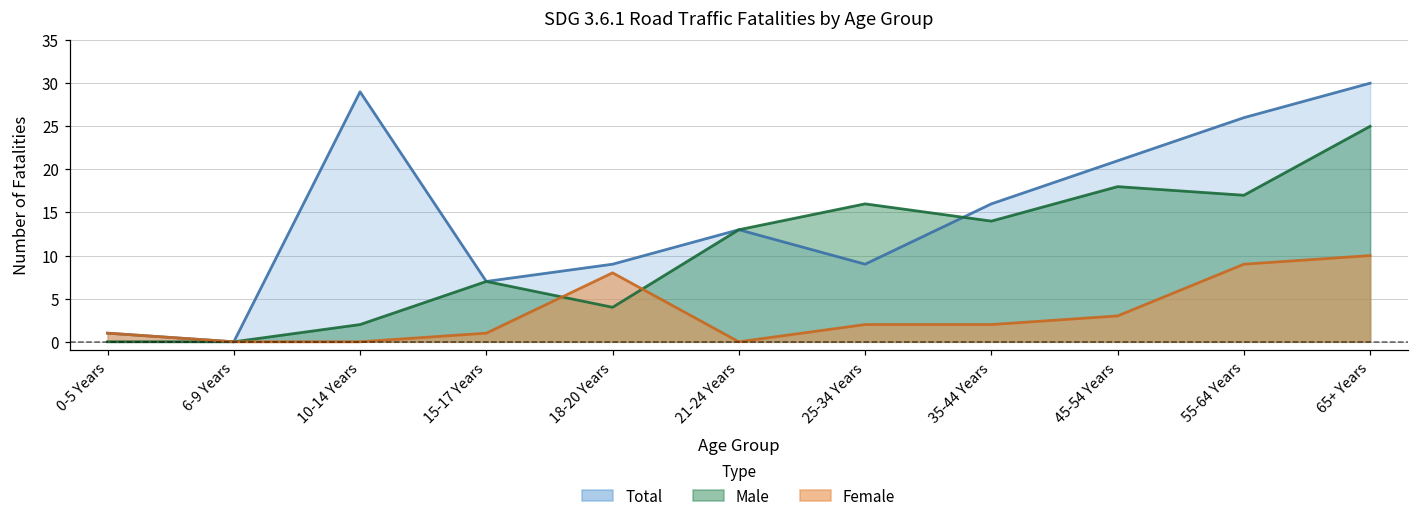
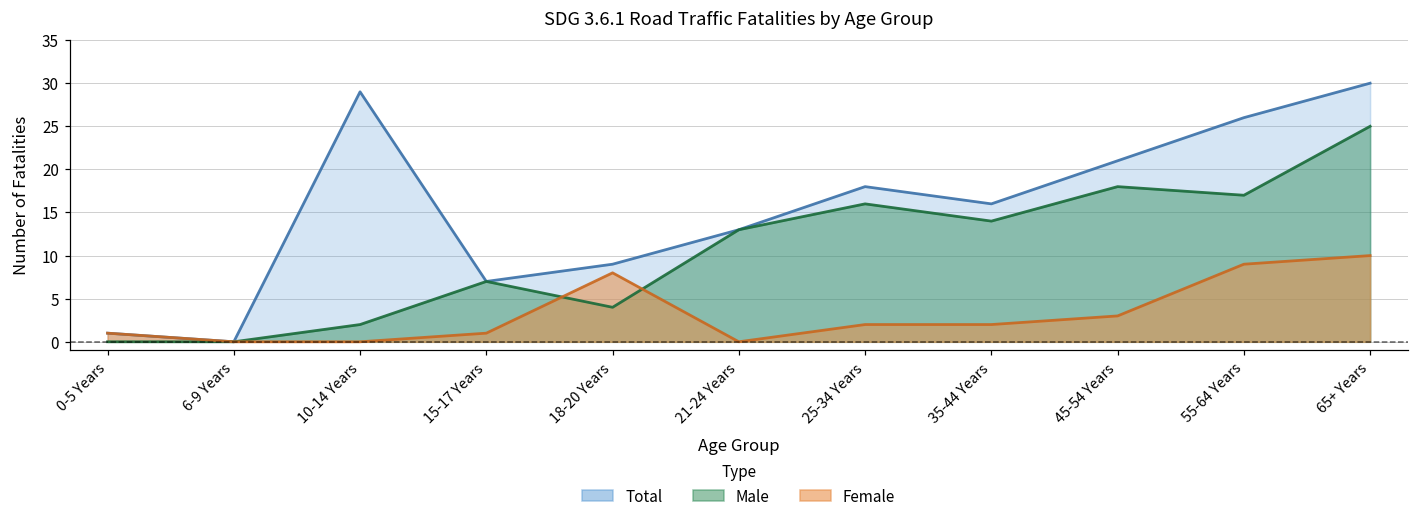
Total, 25-34 Years: 9 -> 18
